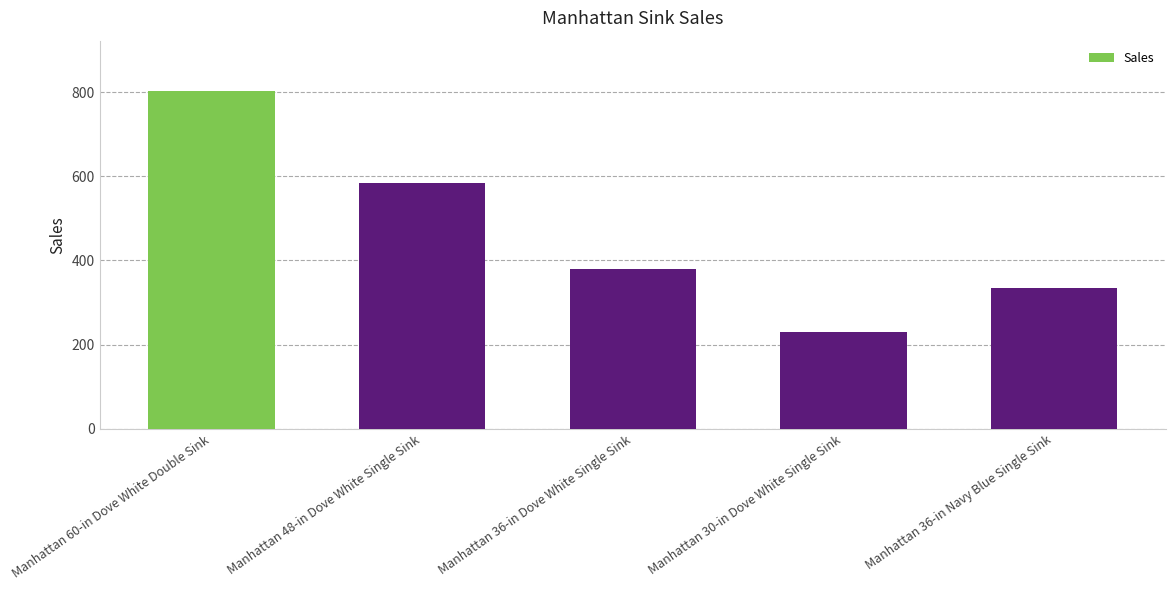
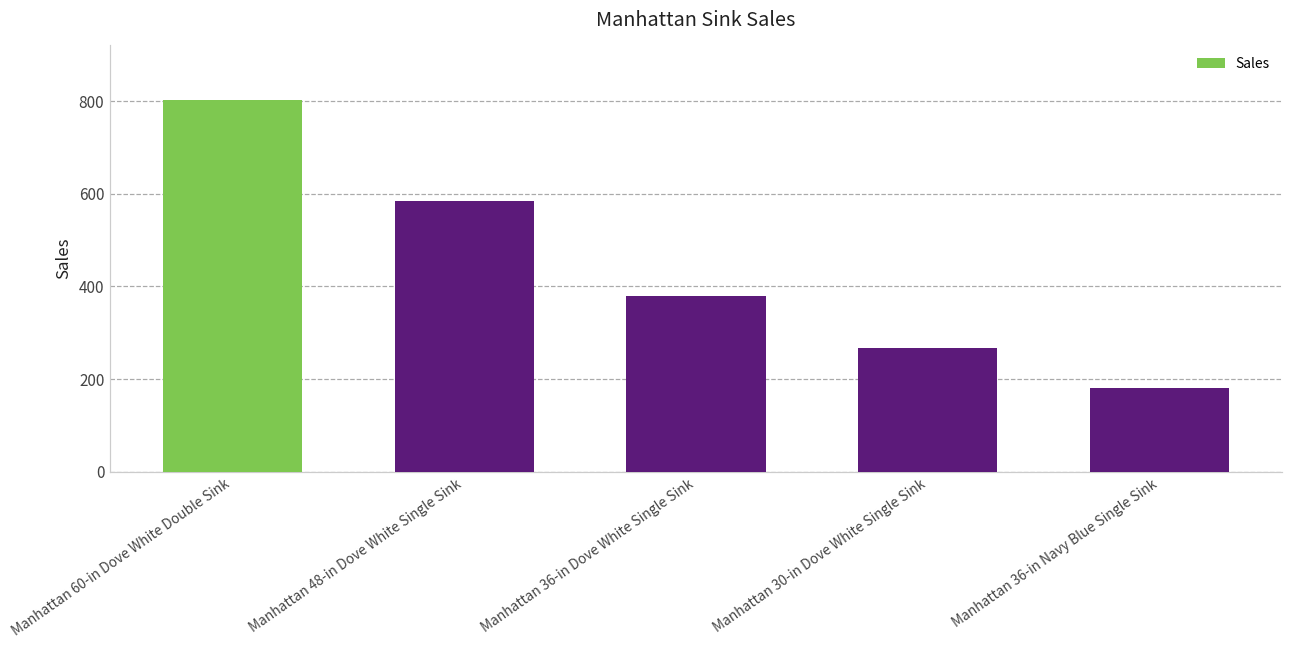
Manhattan 30-in Dove White Single Sink: 230 -> 270
Manhattan 36-in Navy Blue Single Sink: 330 -> 180
